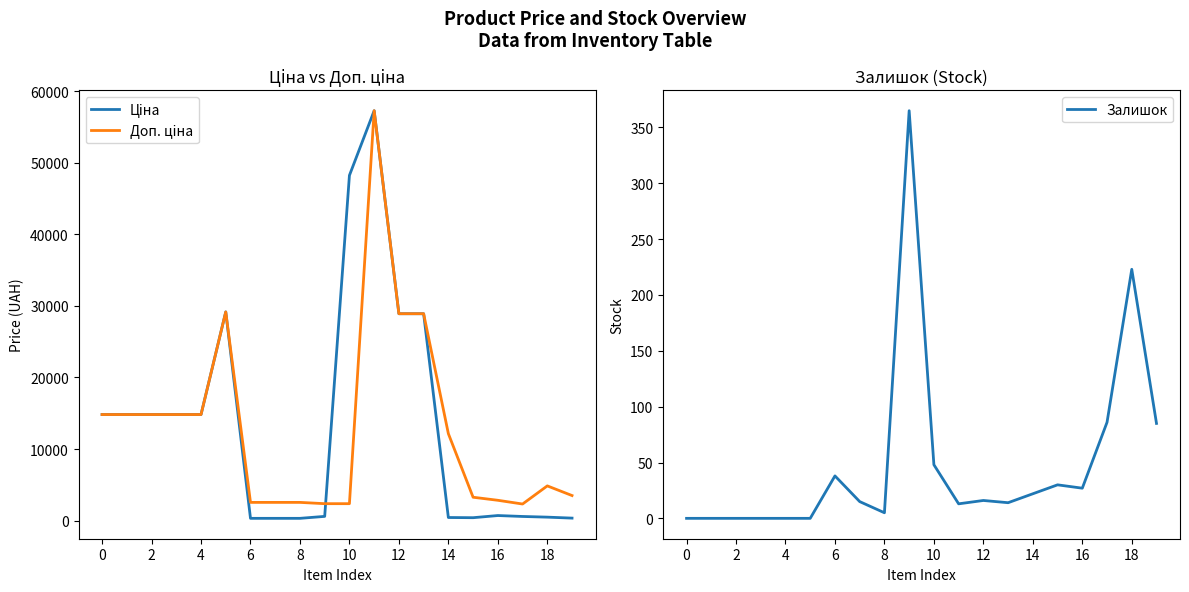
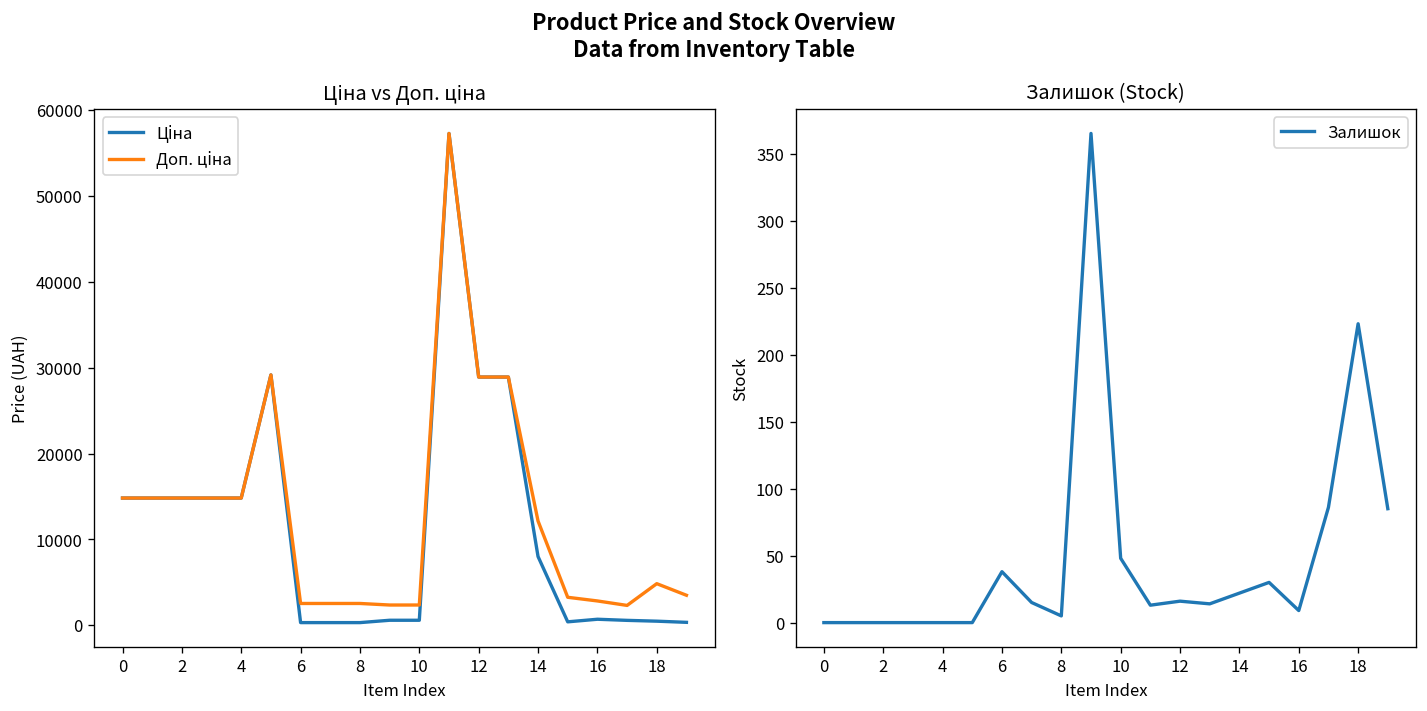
Ціна vs Доп. ціна, Ціна, 10: 48000 -> 1000
Ціна vs Доп. ціна, Ціна, 14: 0 -> 8000
Залишок (Stock), 16: 27 -> 9
